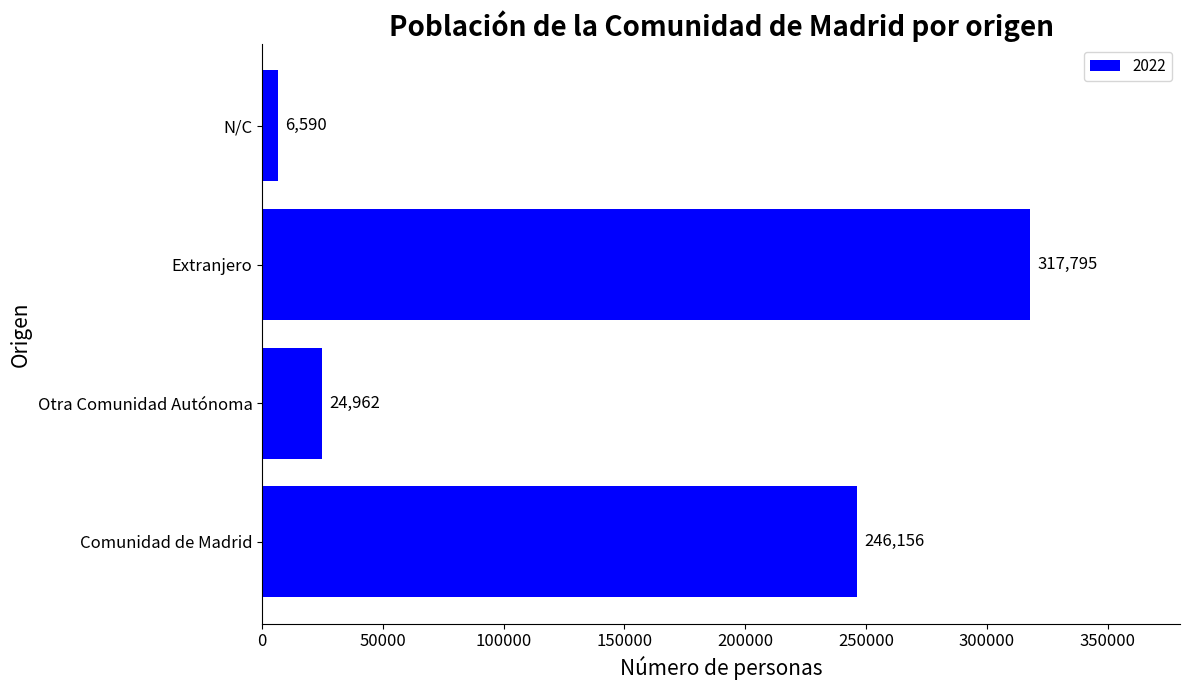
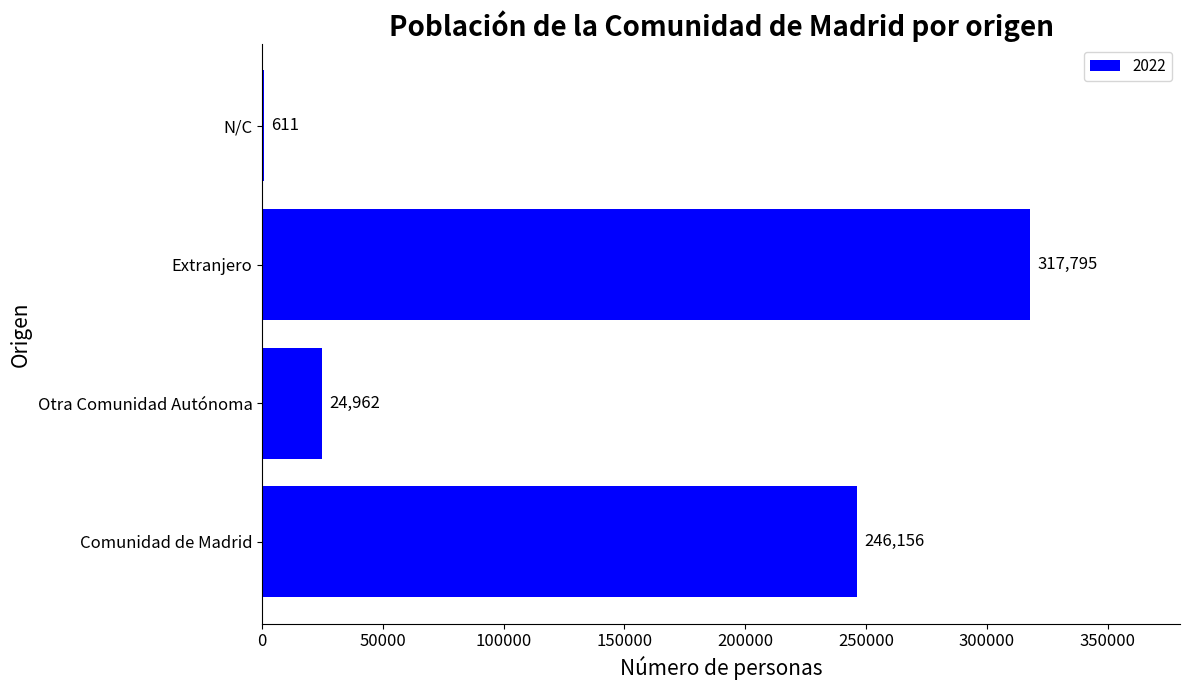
N/C: 6,590 -> 611
